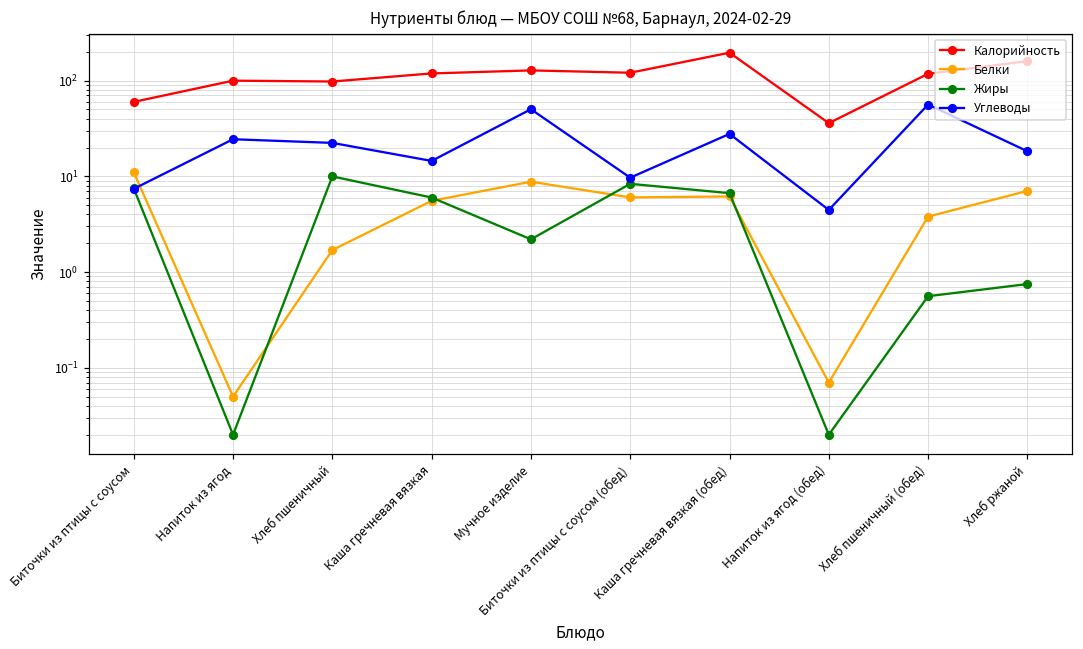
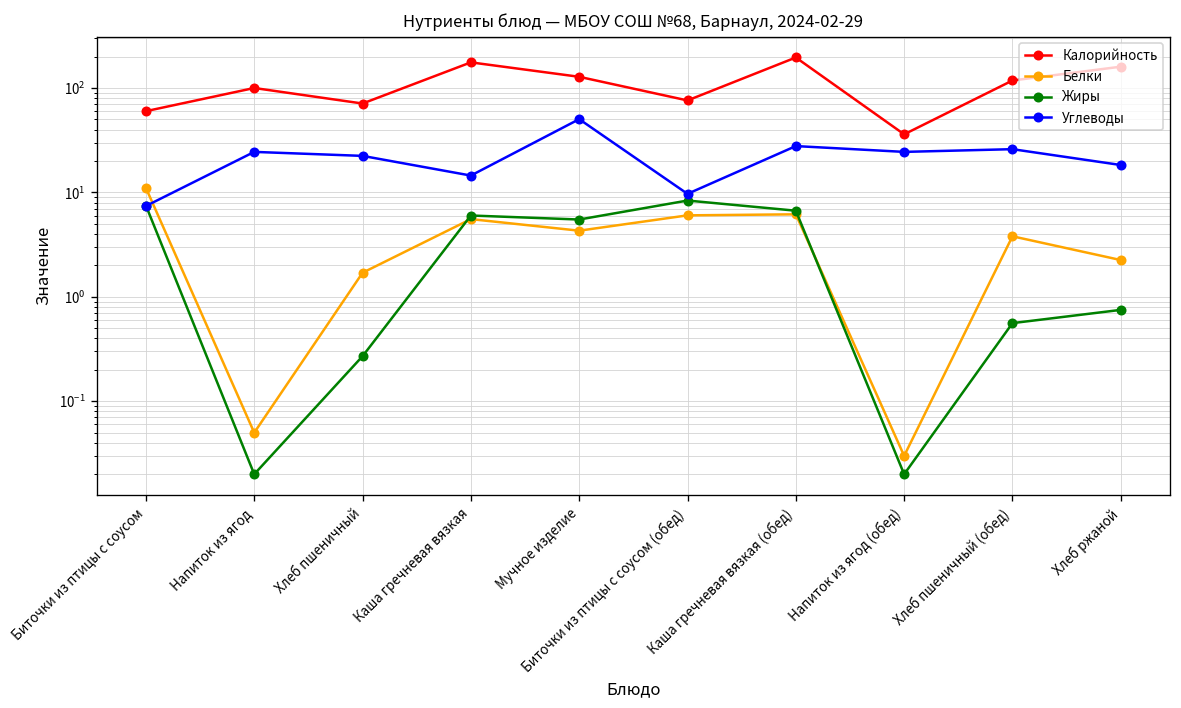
Калорийность, Хлеб пшеничный: 100 -> 70
Жиры, Хлеб пшеничный: 10 -> 0.27
Калорийность, Каша гречневая вязкая: 120 -> 180
Белки, Мучное изделие: 9 -> 4
Жиры, Мучное изделие: 2.2 -> 6
Калорийность, Биточки из птицы с соусом (обед): 120 -> 80
Белки, Напиток из ягод (обед): 0.07 -> 0.03
Углеводы, Напиток из ягод (обед): 4 -> 24
Углеводы, Хлеб пшеничный (обед): 60 -> 26
Белки, Хлеб ржаной: 7 -> 2.3
